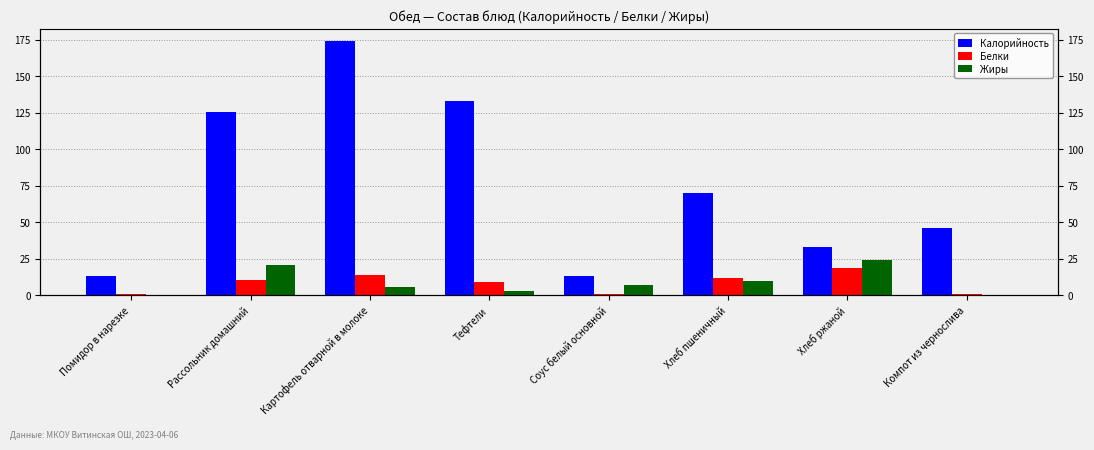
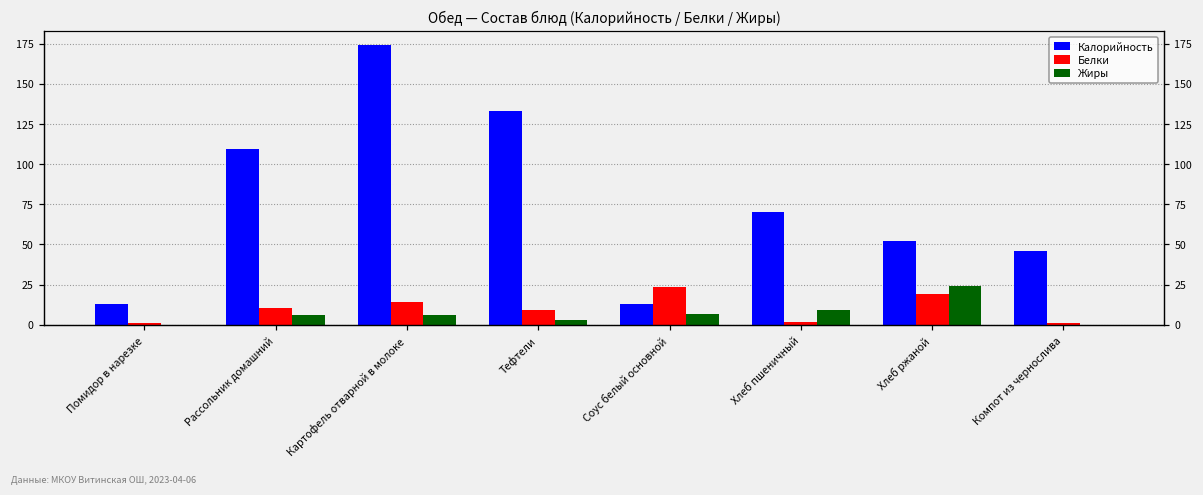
Калорийность, Рассольник домашний: 126 -> 110
Жиры, Рассольник домашний: 21 -> 6
Белки, Соус белый основной: 1 -> 24
Белки, Хлеб пшеничный: 12 -> 2
Калорийность, Хлеб ржаной: 33 -> 52
